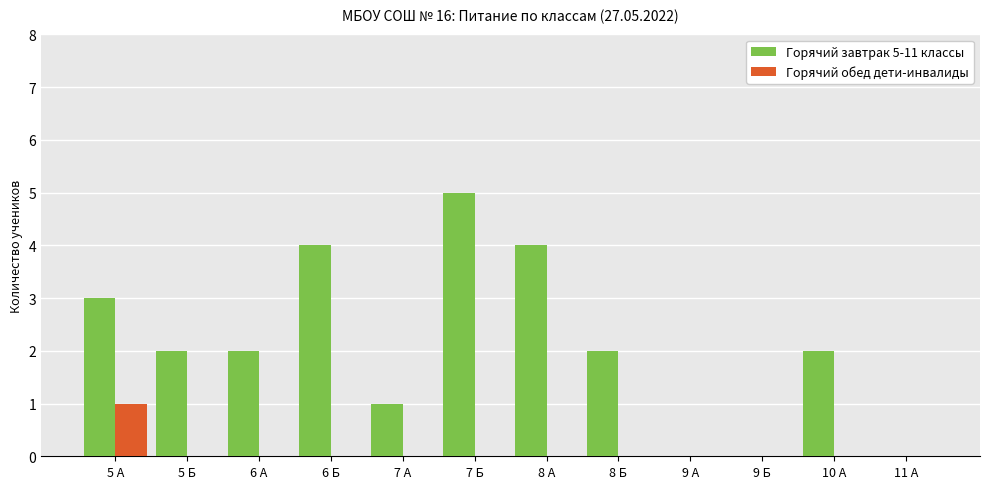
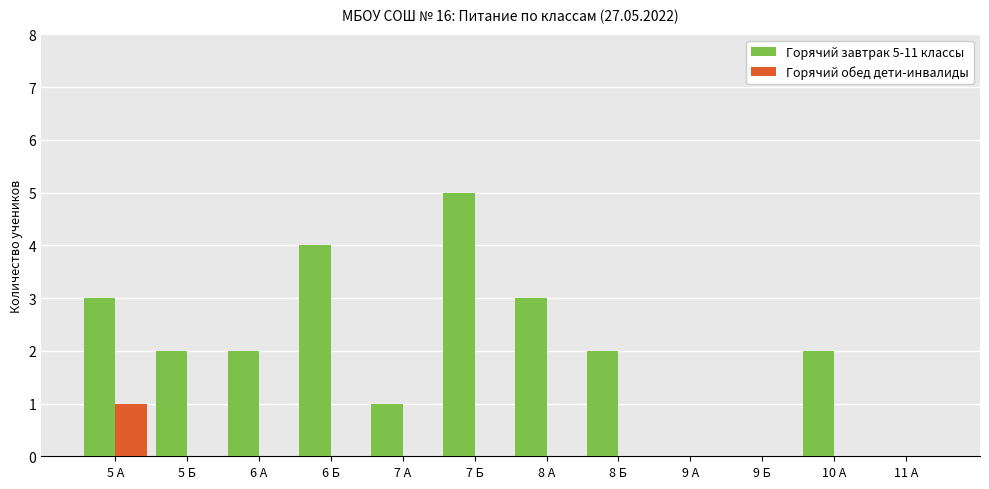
Горячий завтрак 5-11 классы, 8 А: 4 -> 3
